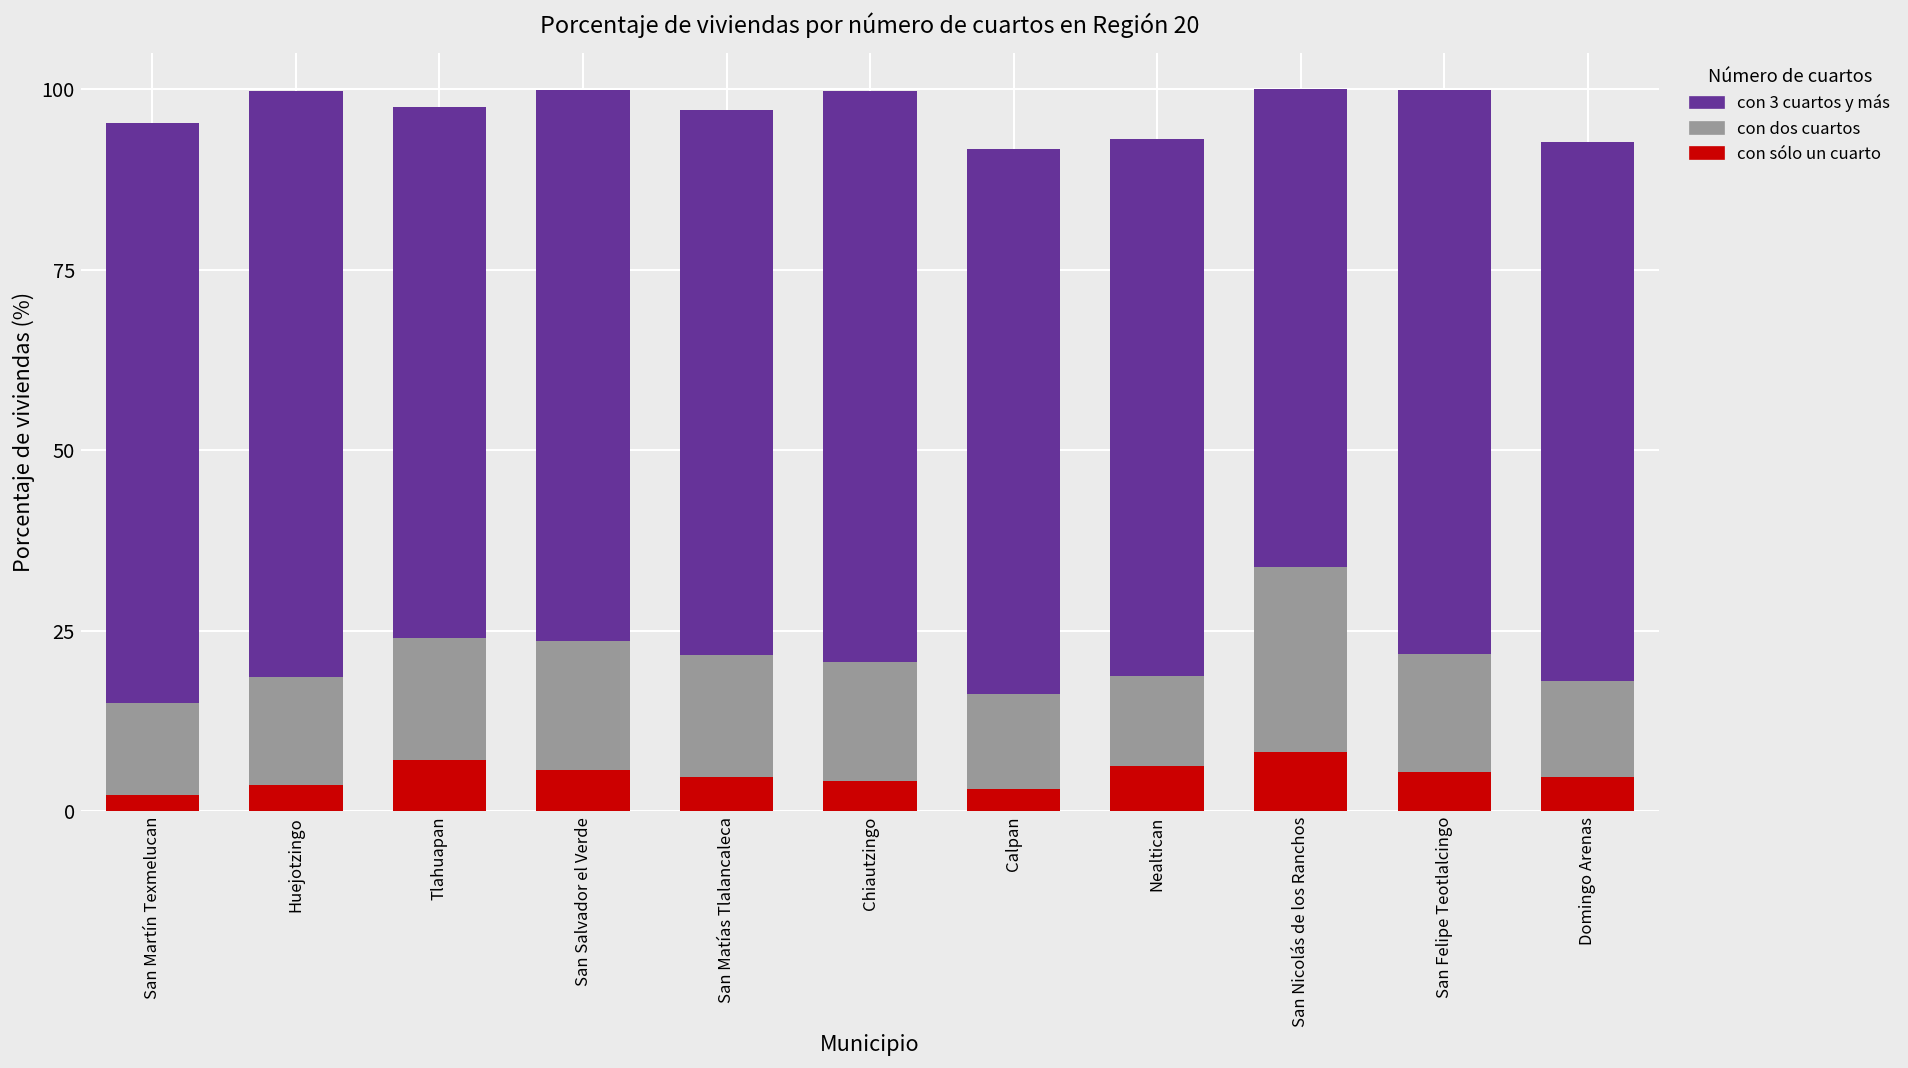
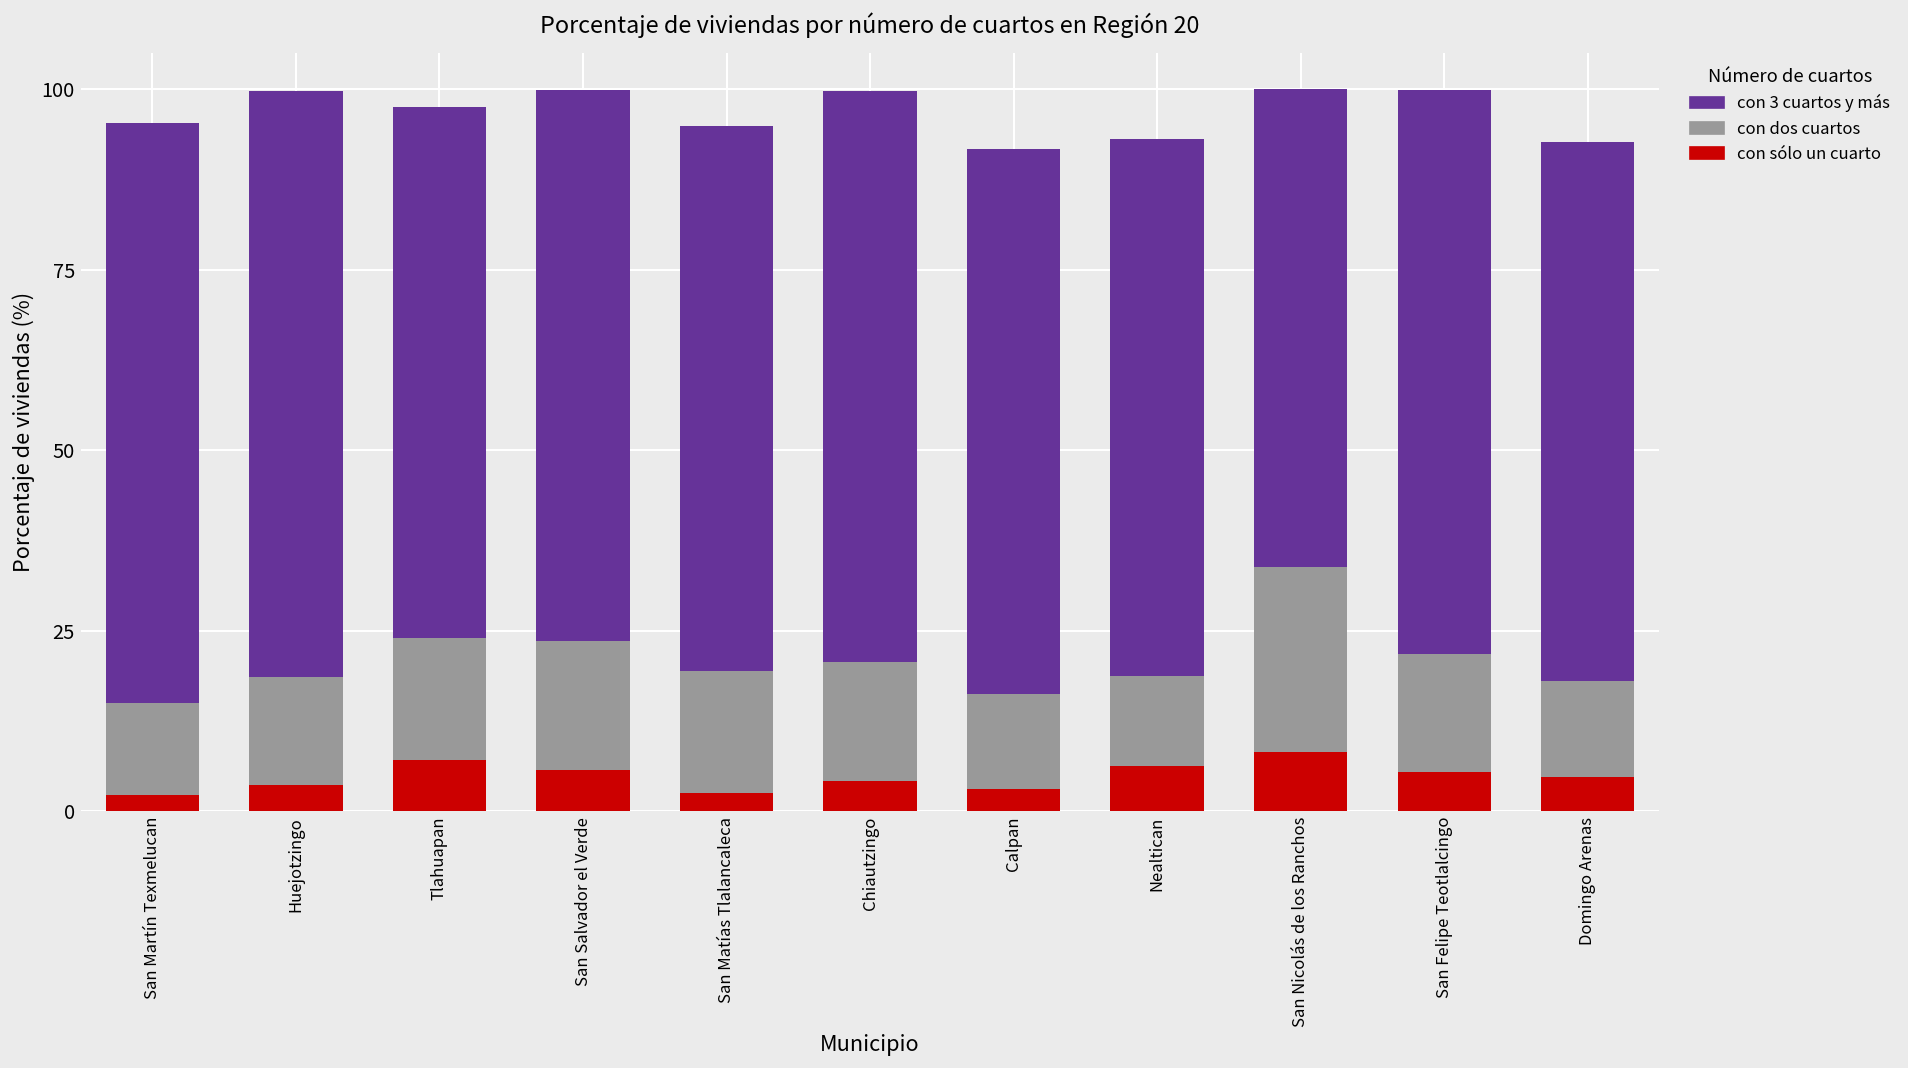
con sólo un cuarto, San Matías Tlalancaleca: 5 -> 2
